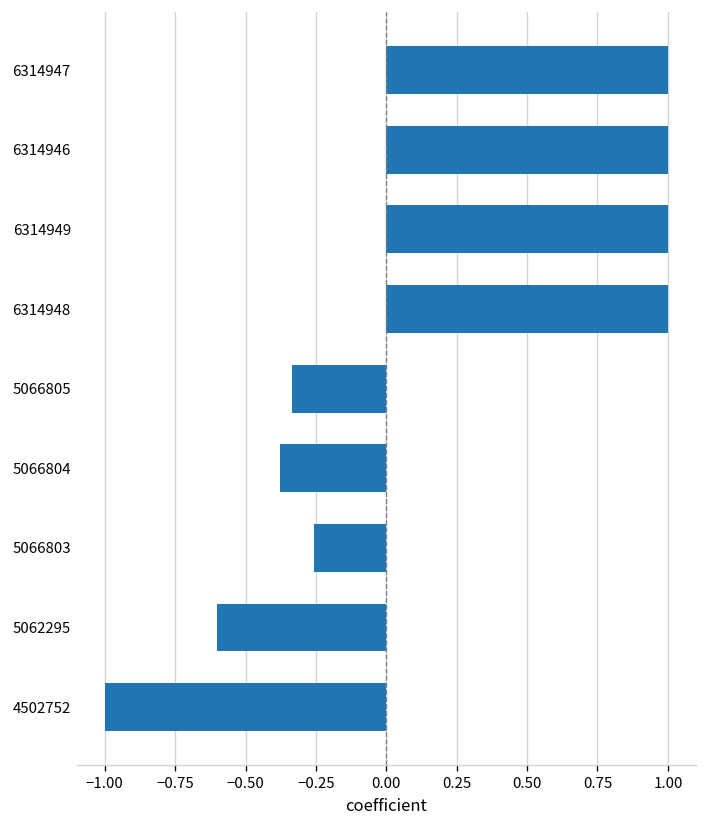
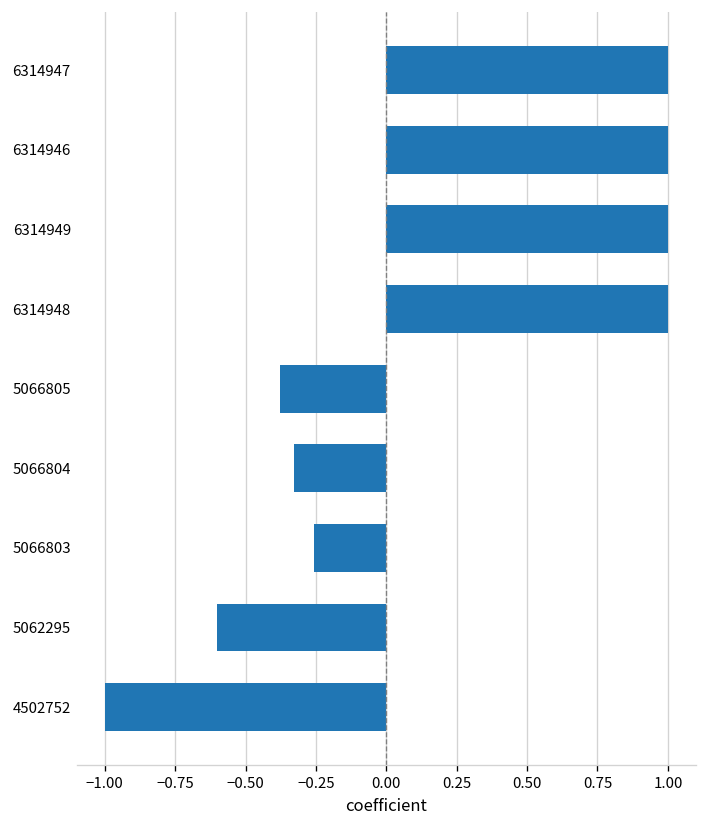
5066805: -0.34 -> -0.38
5066804: -0.38 -> -0.33
